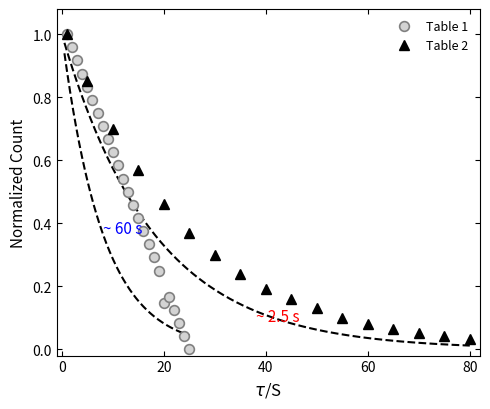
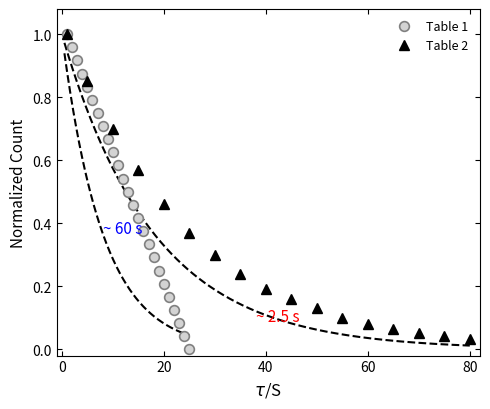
Table 1, 20: 0.15 -> 0.21
